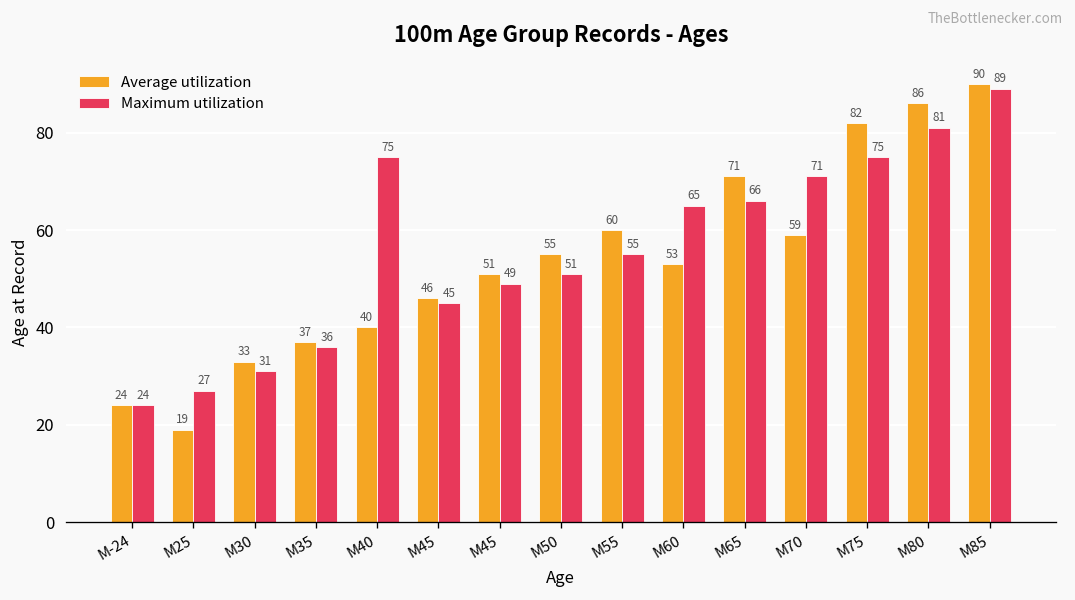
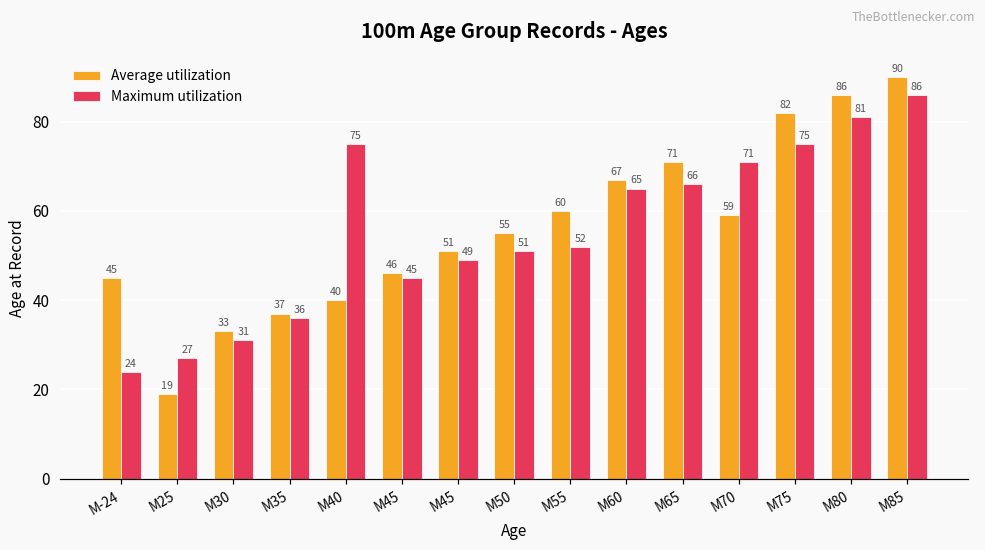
Average utilization, M-24: 24 -> 45
Maximum utilization, M55: 55 -> 52
Average utilization, M60: 53 -> 67
Maximum utilization, M85: 89 -> 86
